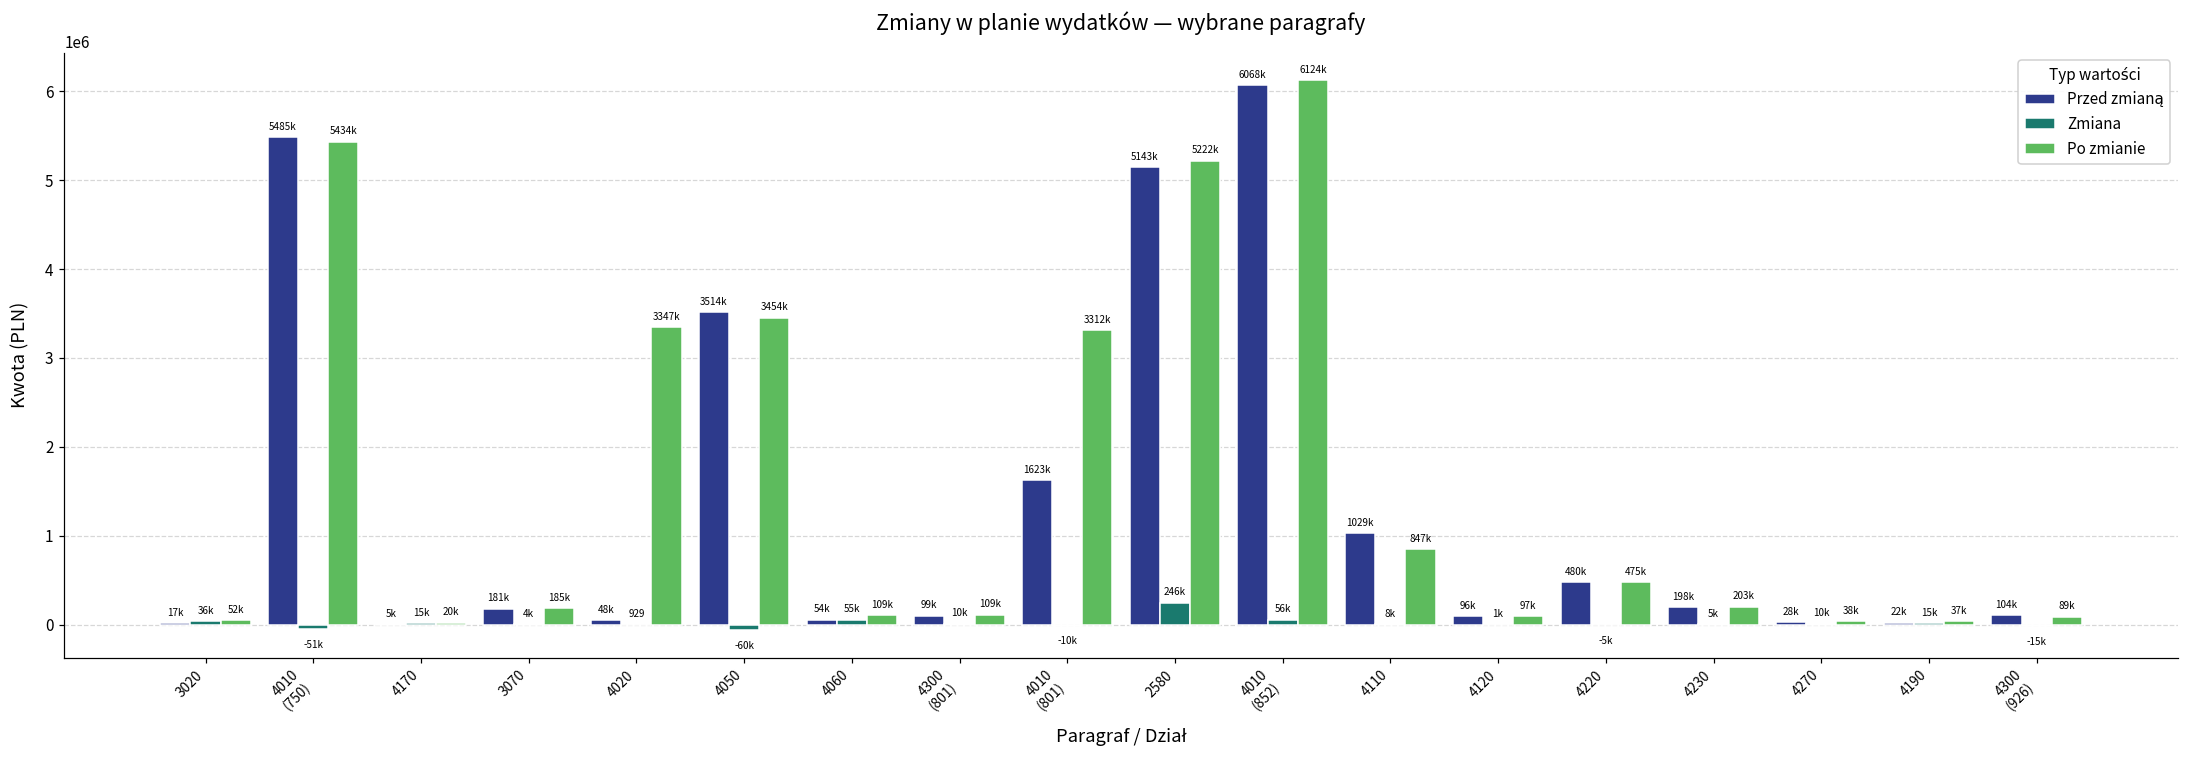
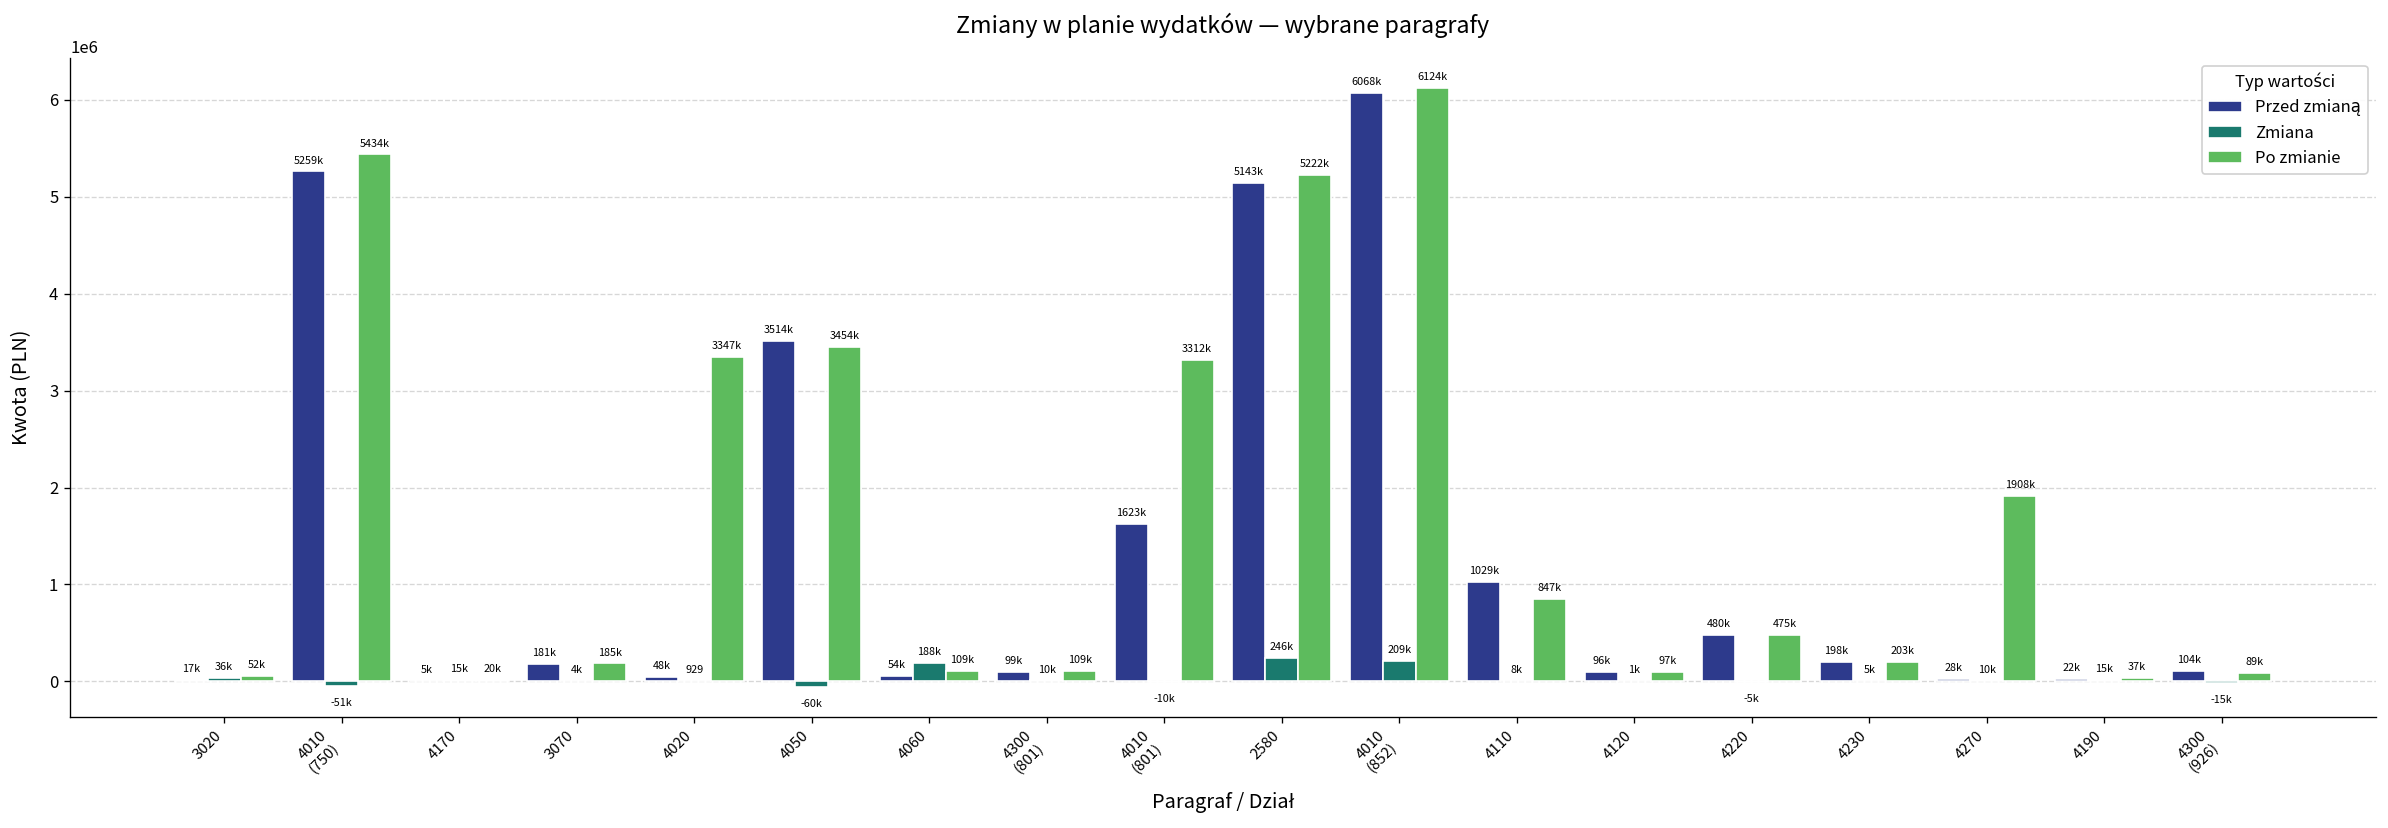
Przed zmianą, 4010 (750): 5485k -> 5259k
Zmiana, 4060: 55k -> 188k
Zmiana, 4010 (852): 56k -> 209k
Po zmianie, 4270: 38k -> 1908k
